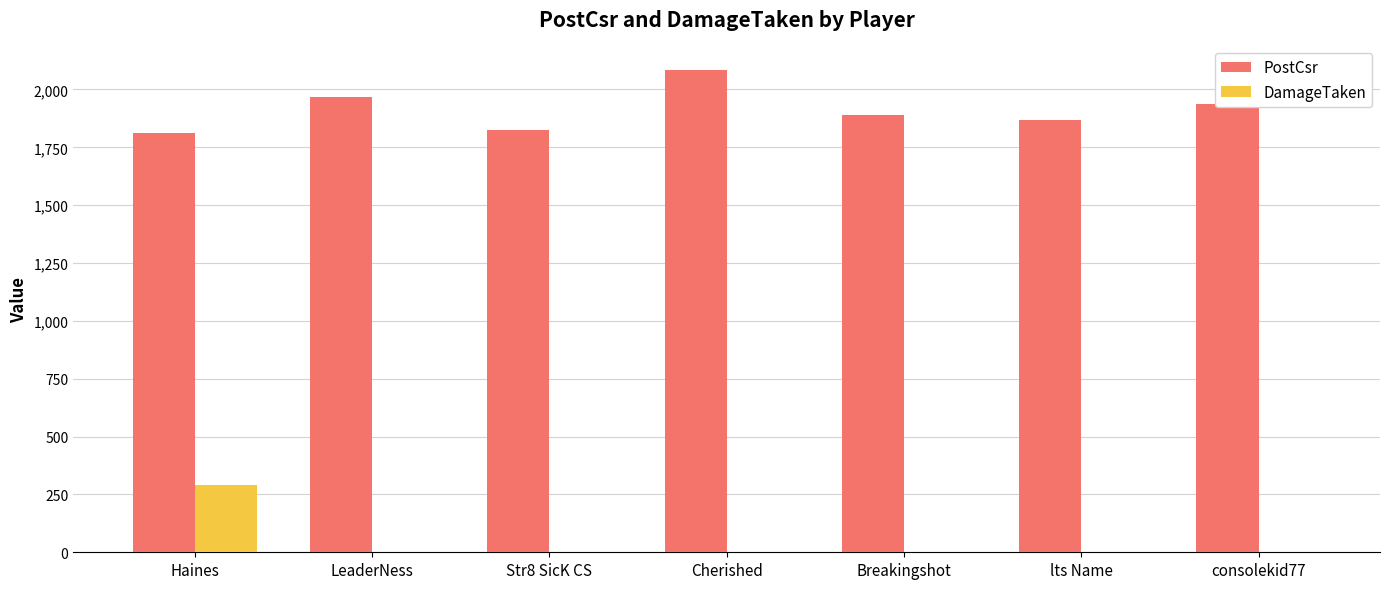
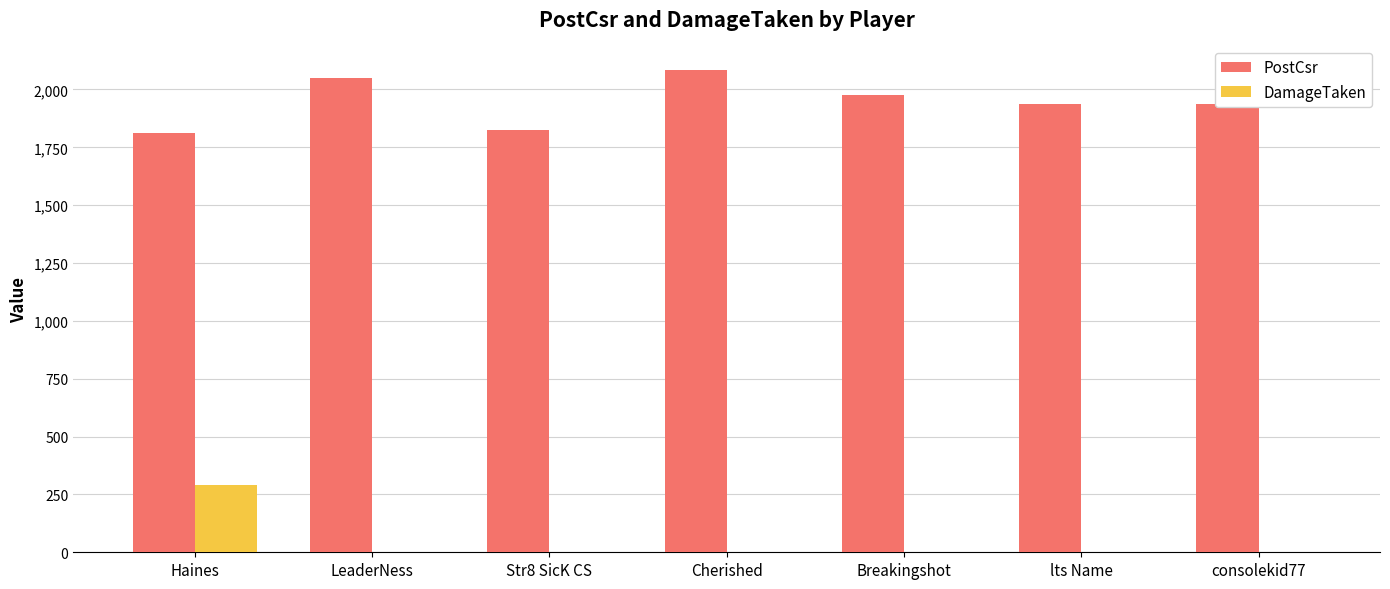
PostCsr, LeaderNess: 1,970 -> 2,050
PostCsr, Breakingshot: 1,890 -> 1,980
PostCsr, lts Name: 1,870 -> 1,940
